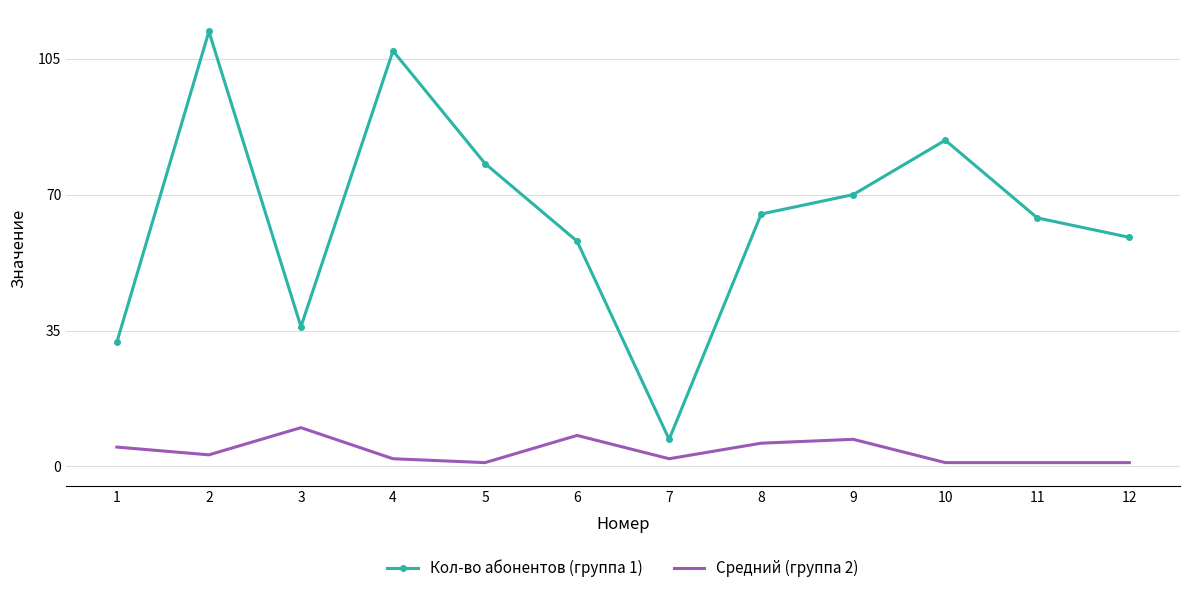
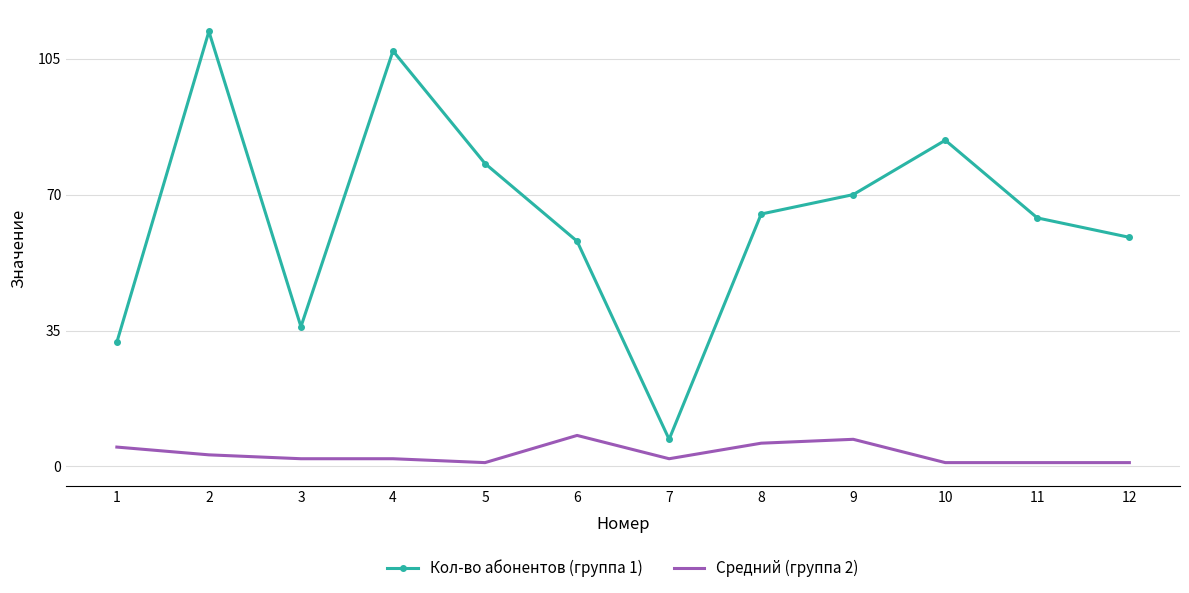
Средний (группа 2), 3: 10 -> 2
